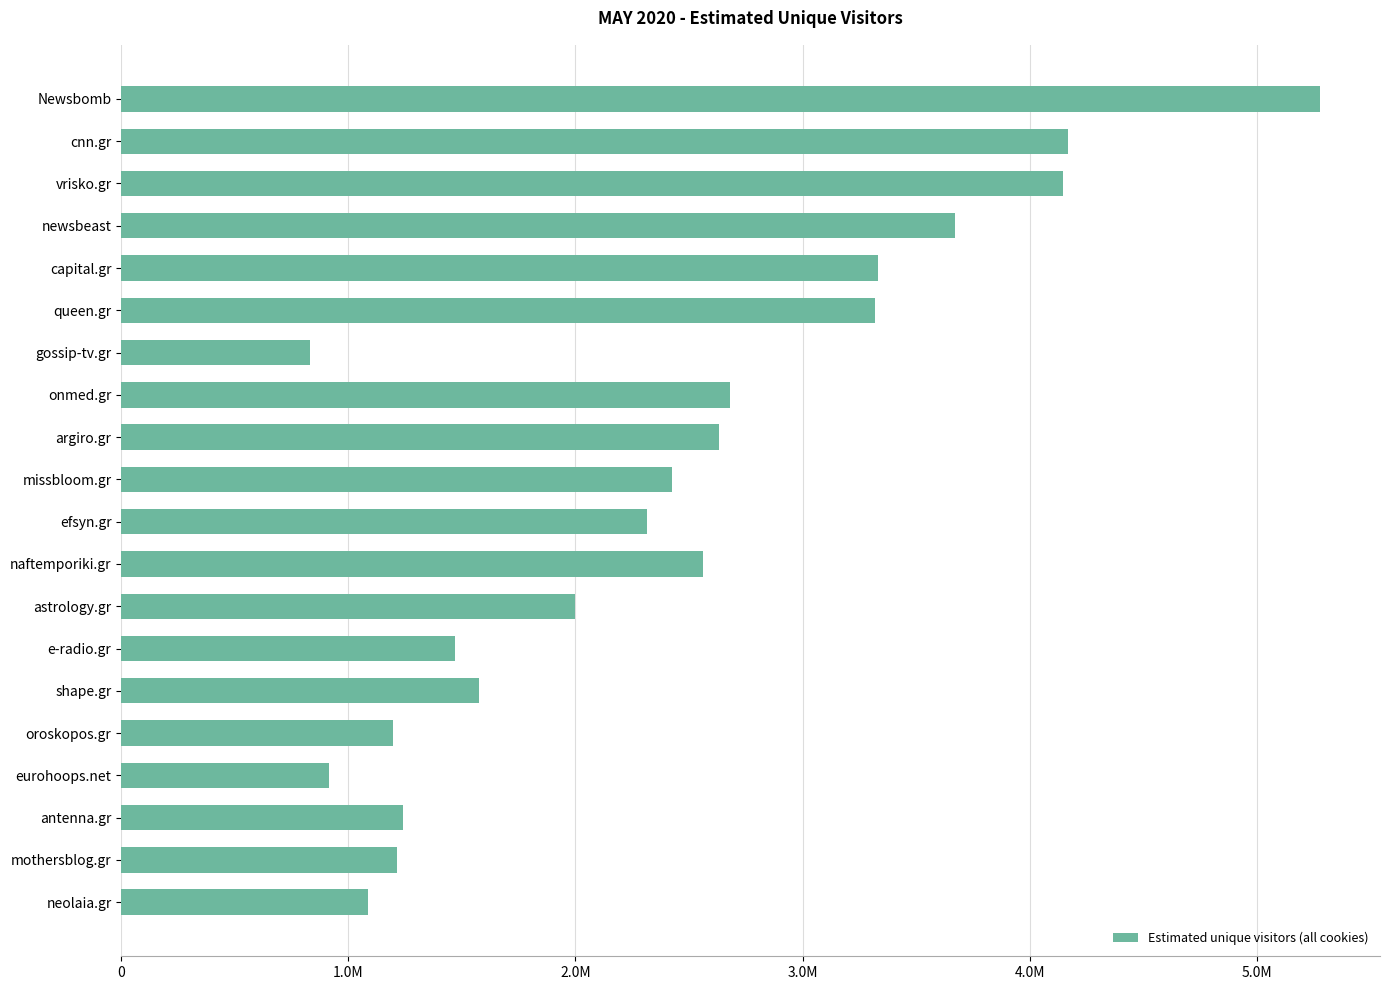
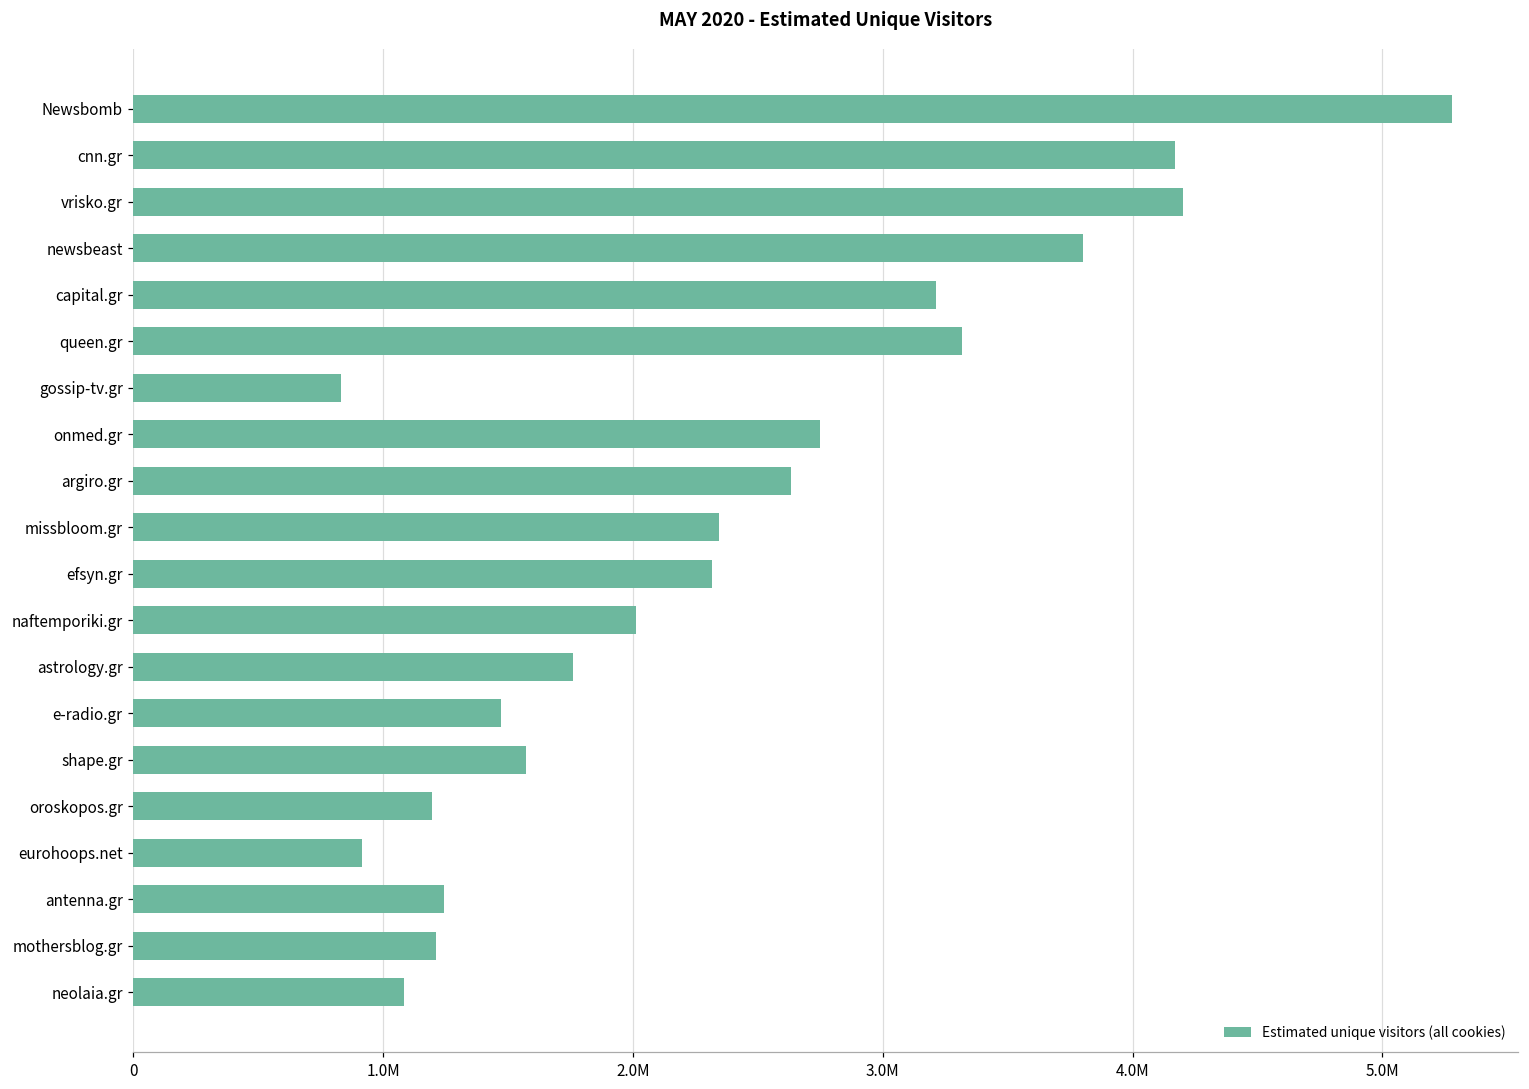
vrisko.gr: 4150000 -> 4200000
newsbeast: 3670000 -> 3800000
capital.gr: 3330000 -> 3210000
onmed.gr: 2680000 -> 2750000
missbloom.gr: 2420000 -> 2340000
naftemporiki.gr: 2560000 -> 2010000
astrology.gr: 2000000 -> 1760000
